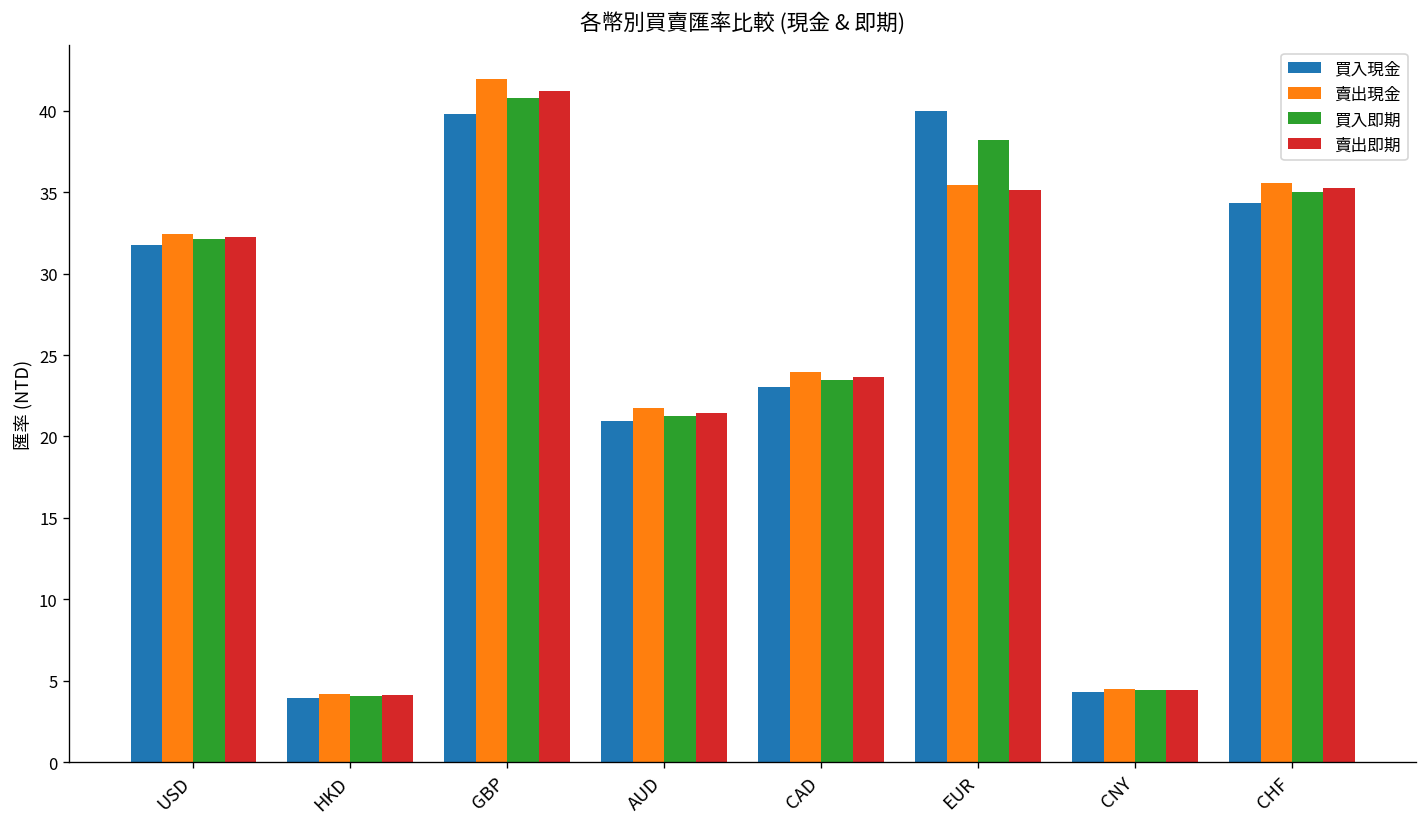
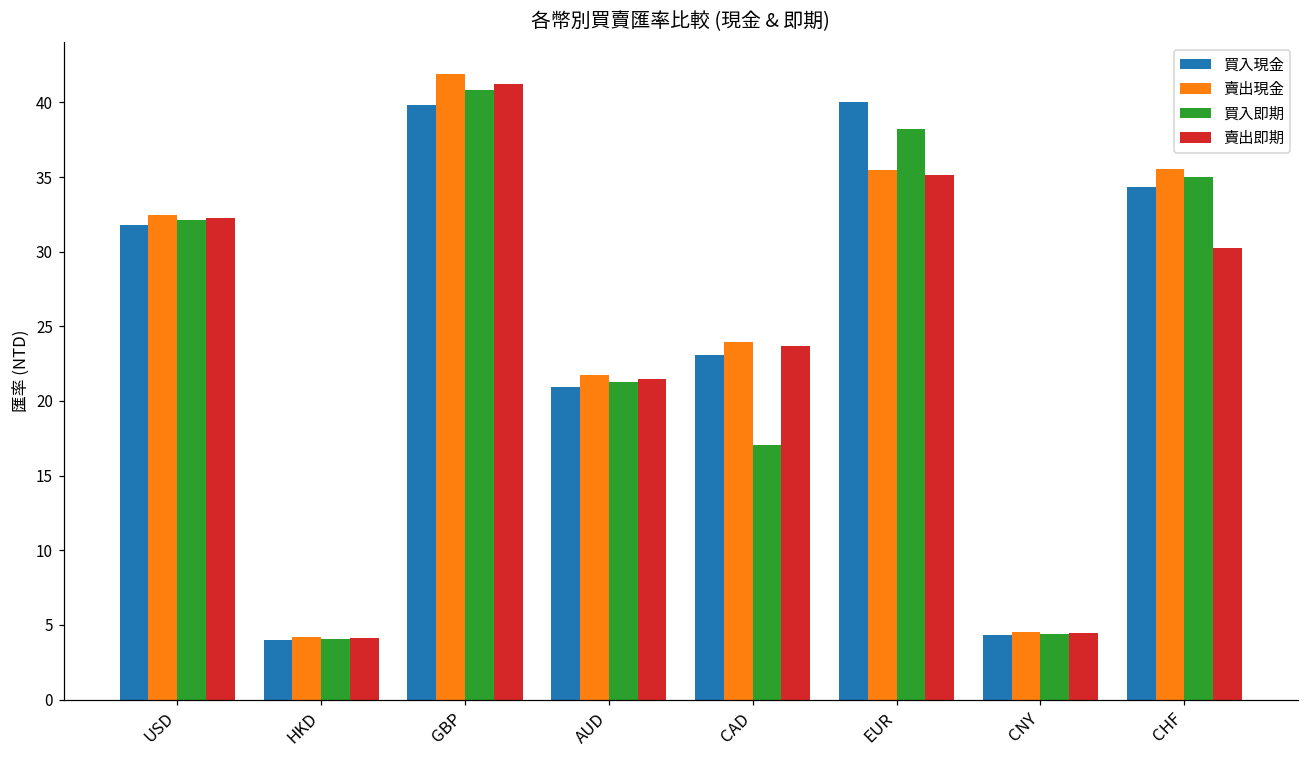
買入即期, CAD: 23.5 -> 17.0
賣出即期, CHF: 35.3 -> 30.2
